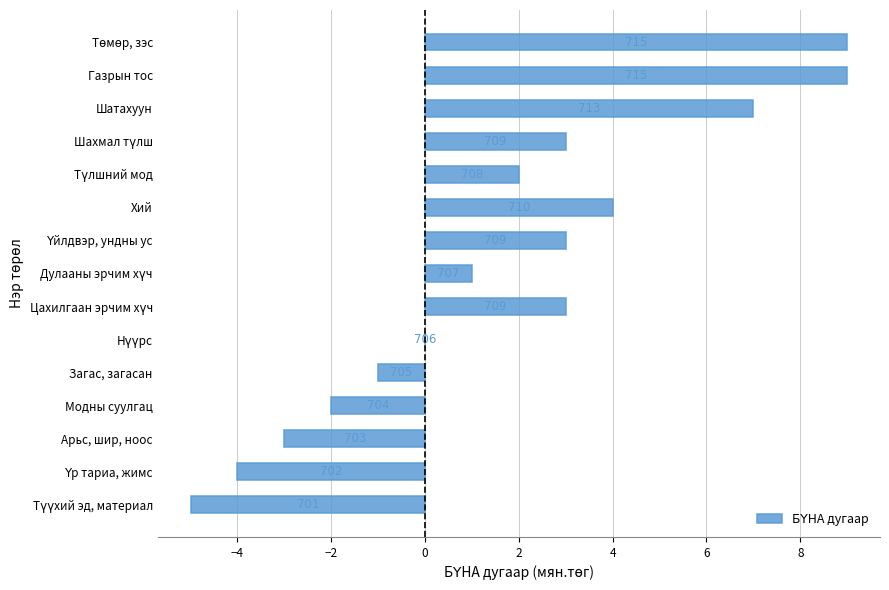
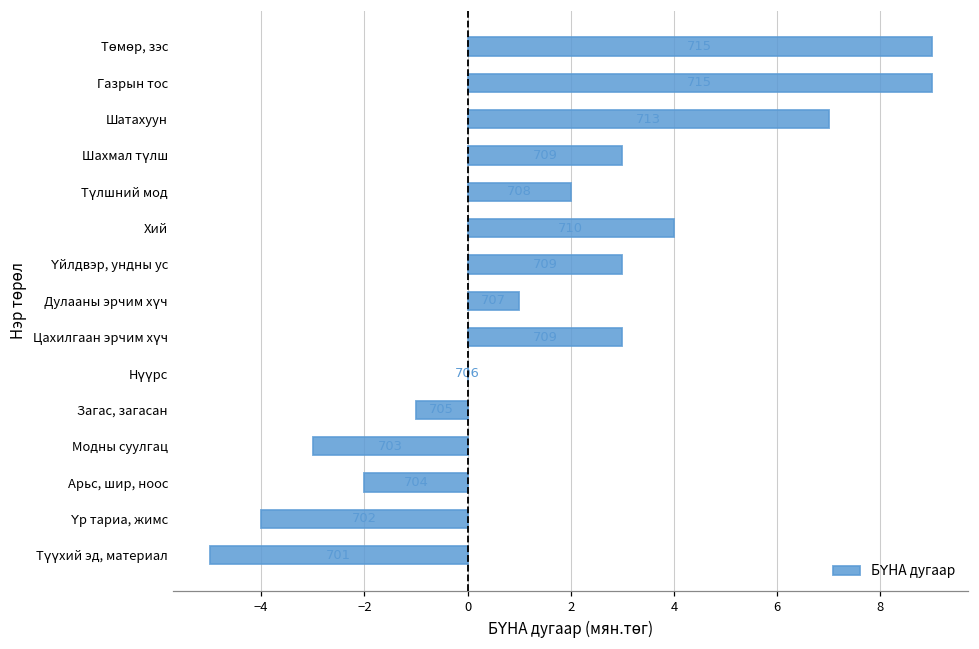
Модны суулгац: -2.0 -> -3.0
Арьс, шир, ноос: -3.0 -> -2.0
